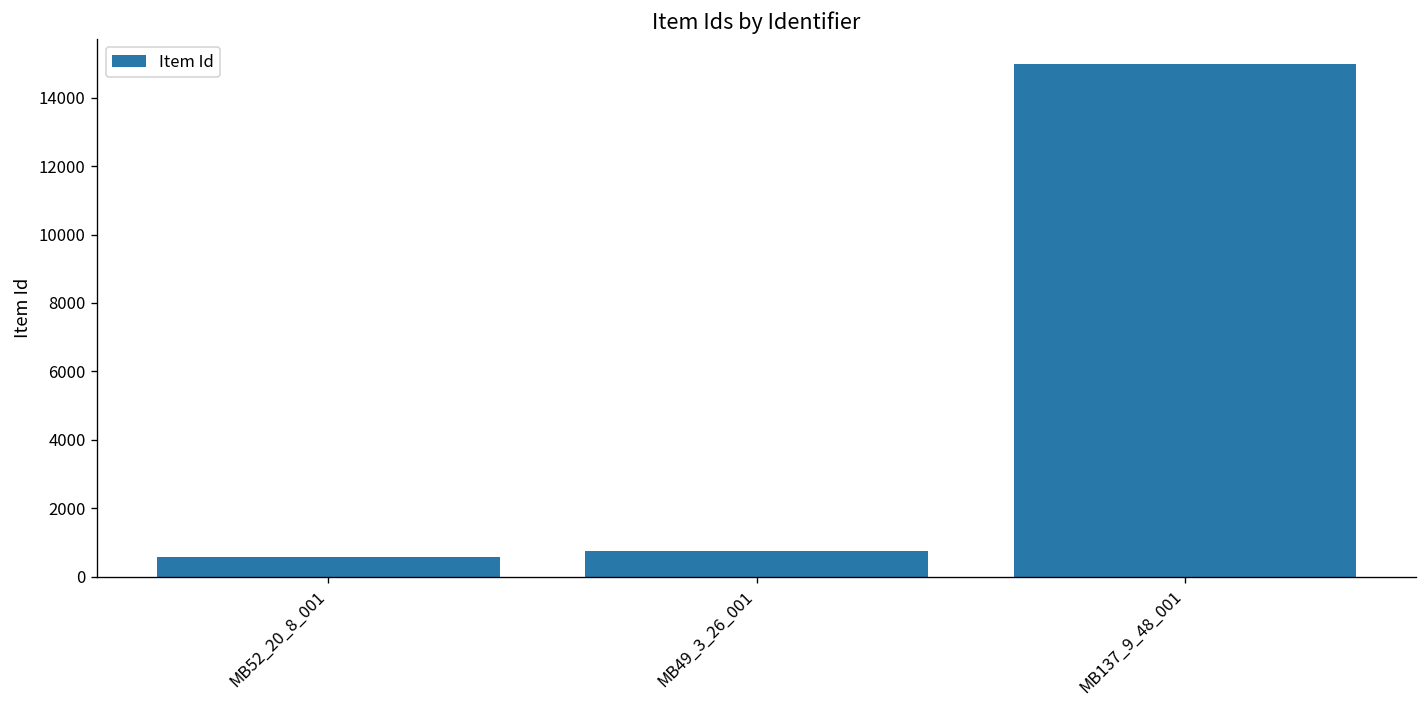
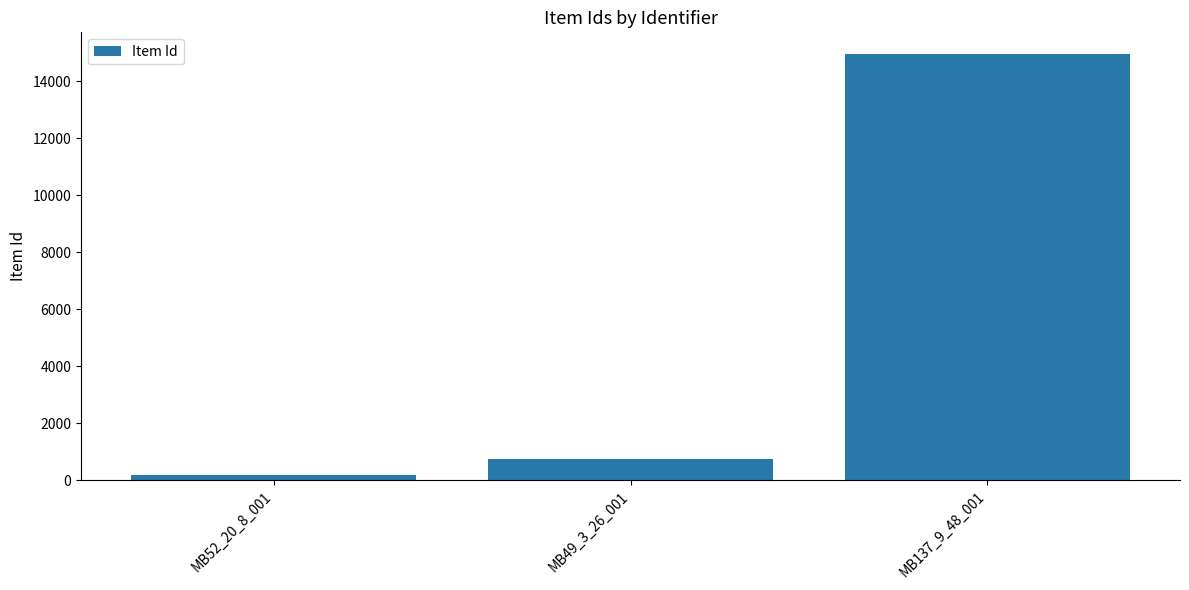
MB52_20_8_001: 600 -> 200
